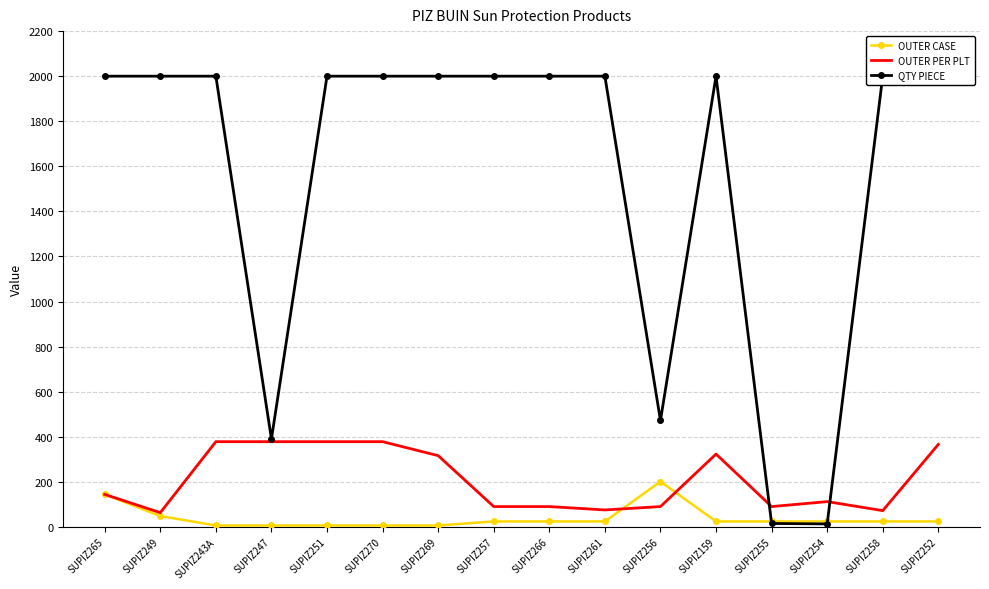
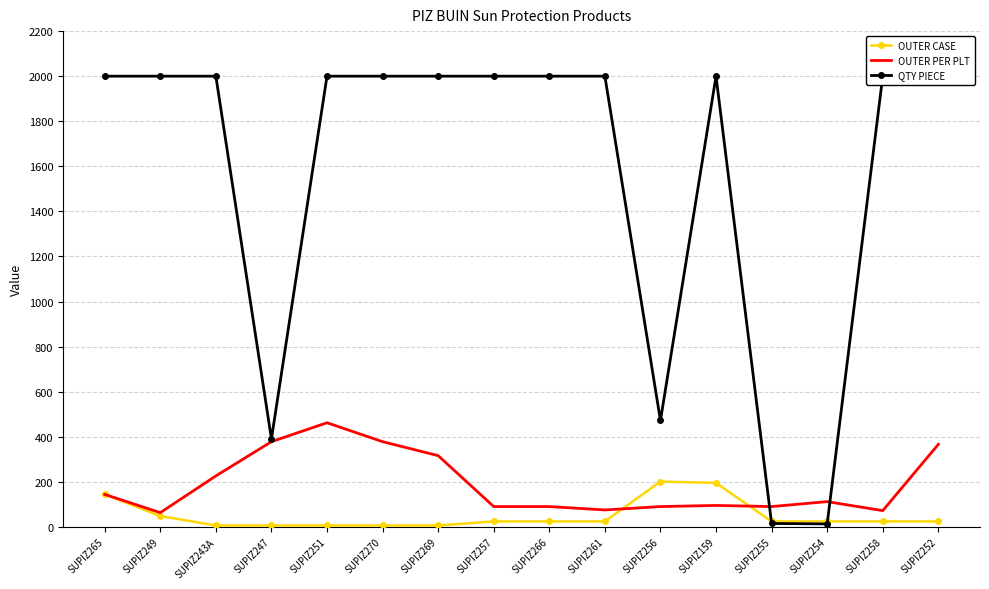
OUTER PER PLT, SUPIZ243A: 380 -> 230
OUTER PER PLT, SUPIZ251: 380 -> 460
OUTER CASE, SUPIZ159: 20 -> 200
OUTER PER PLT, SUPIZ159: 320 -> 100
